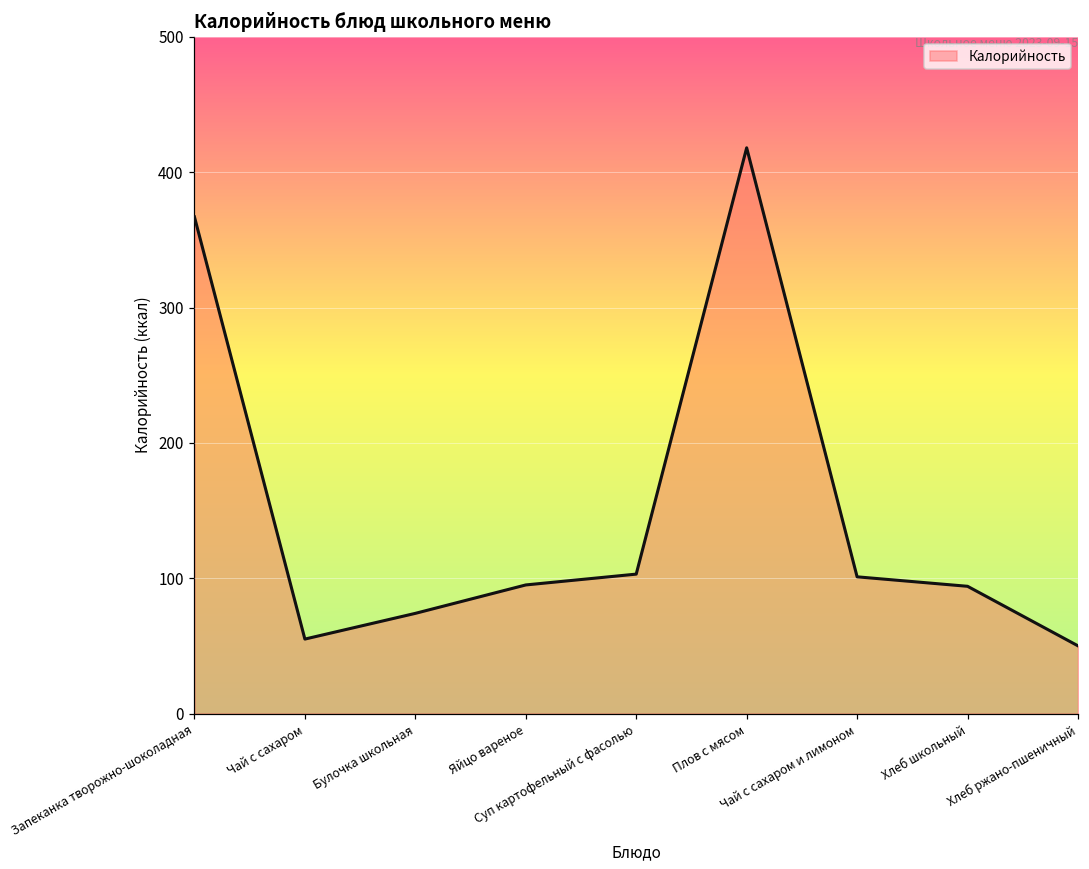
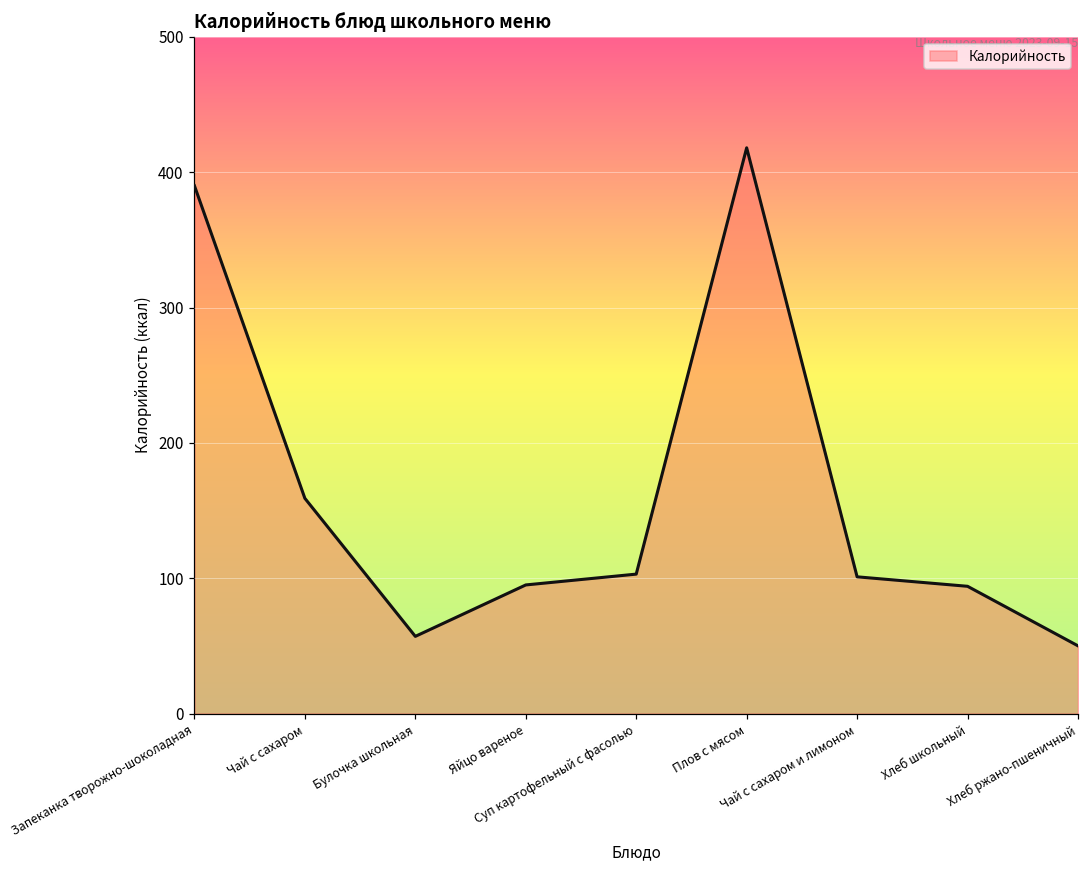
Запеканка творожно-шоколадная: 367 -> 390
Чай с сахаром: 55 -> 159
Булочка школьная: 74 -> 57
